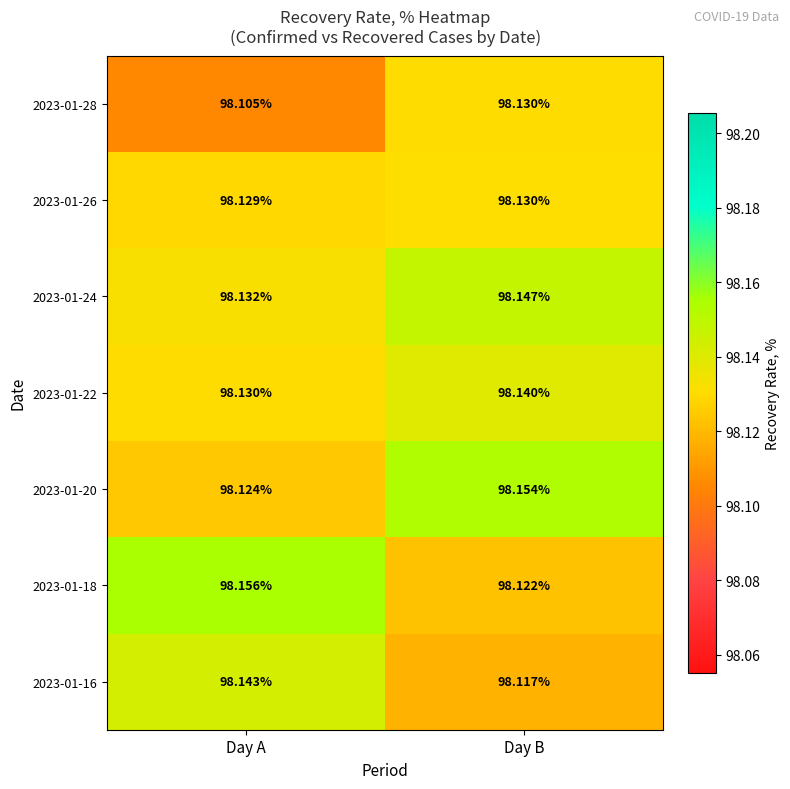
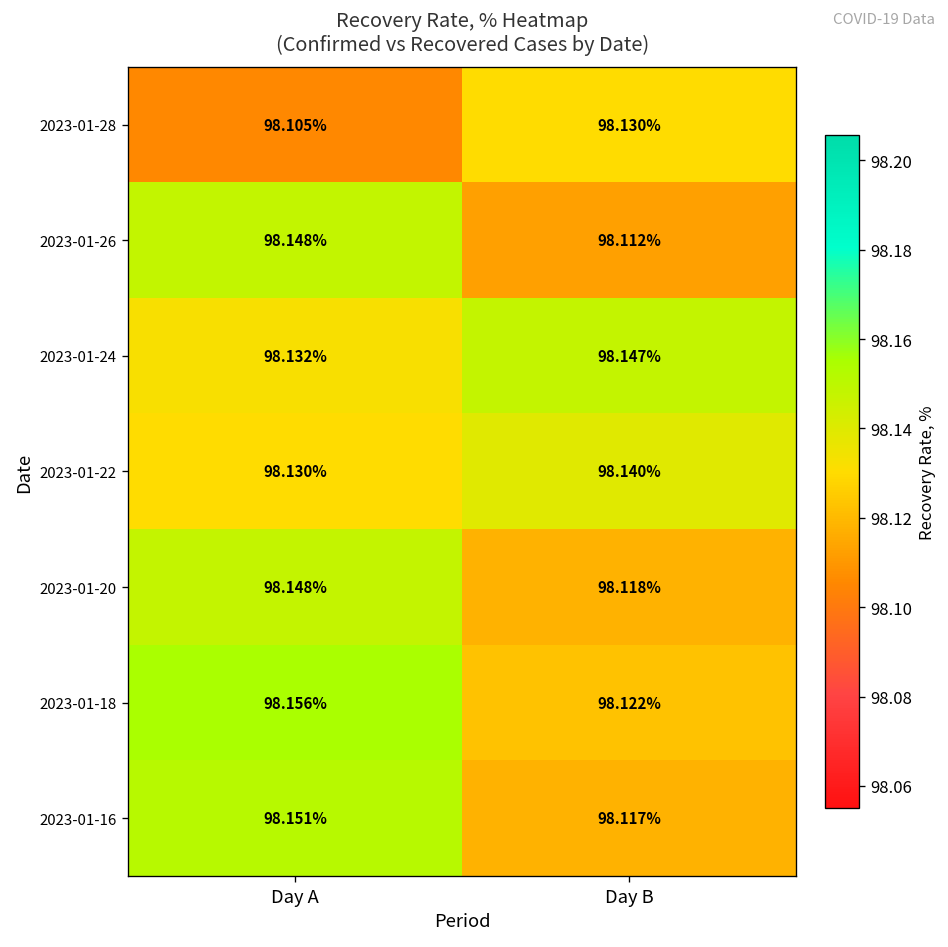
2023-01-26, Day A: 98.129% -> 98.148%
2023-01-26, Day B: 98.130% -> 98.112%
2023-01-20, Day A: 98.124% -> 98.148%
2023-01-20, Day B: 98.154% -> 98.118%
2023-01-16, Day A: 98.143% -> 98.151%
